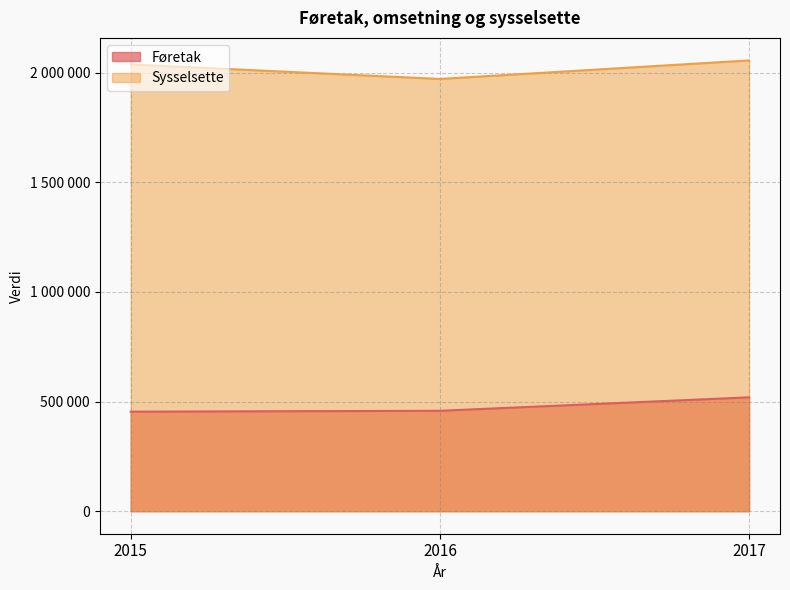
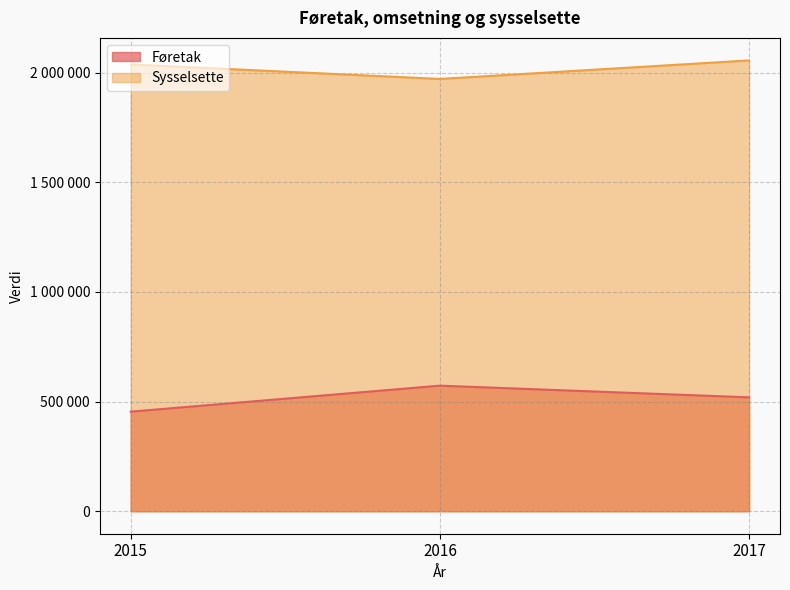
Føretak, 2016: 460000 -> 570000
